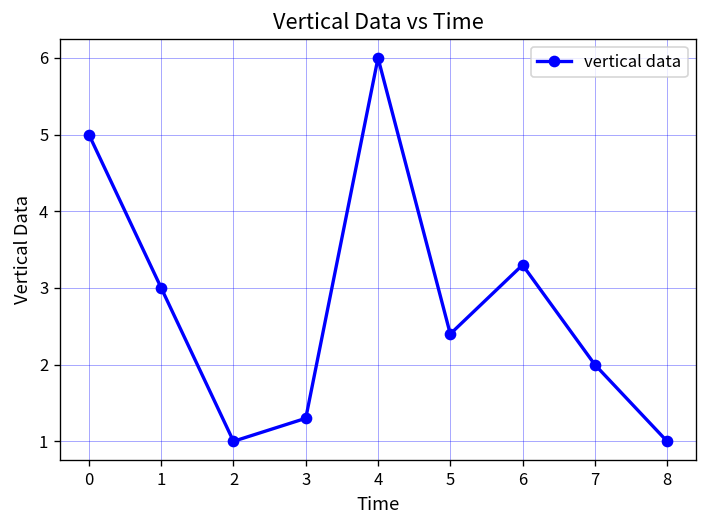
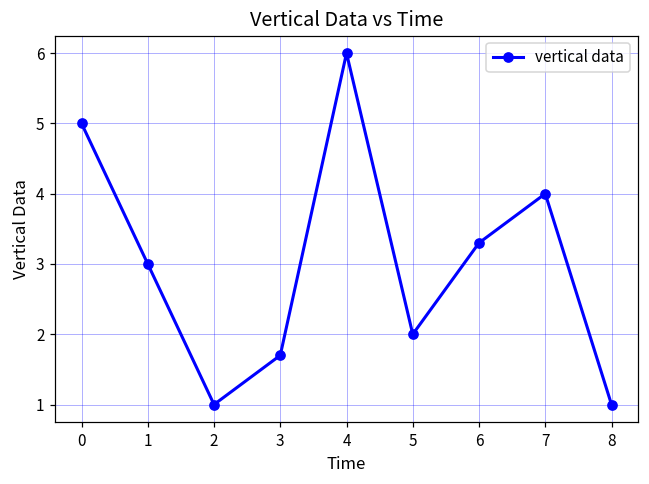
3: 1.3 -> 1.7
5: 2.4 -> 2.0
7: 2 -> 4
